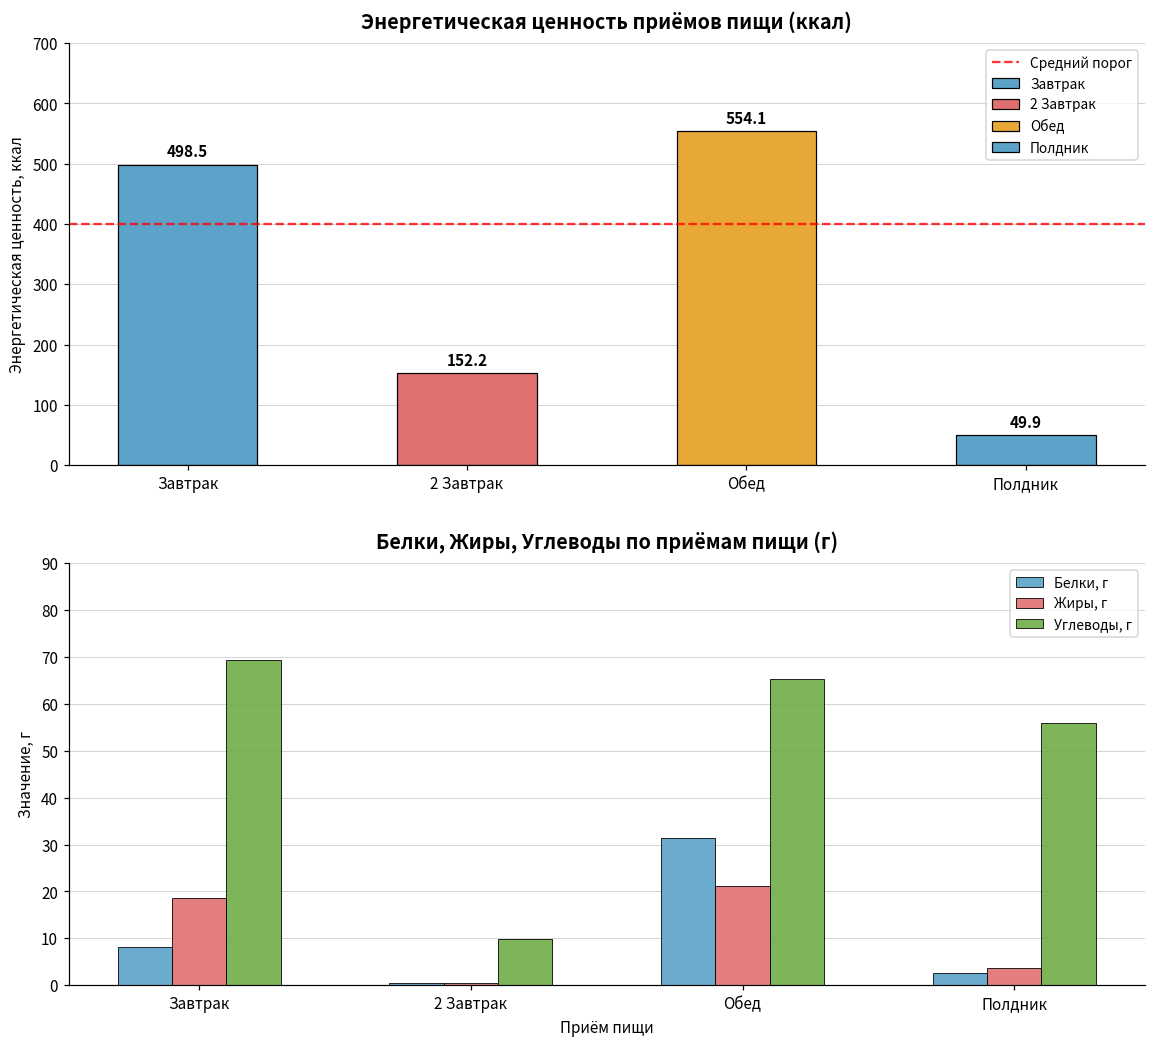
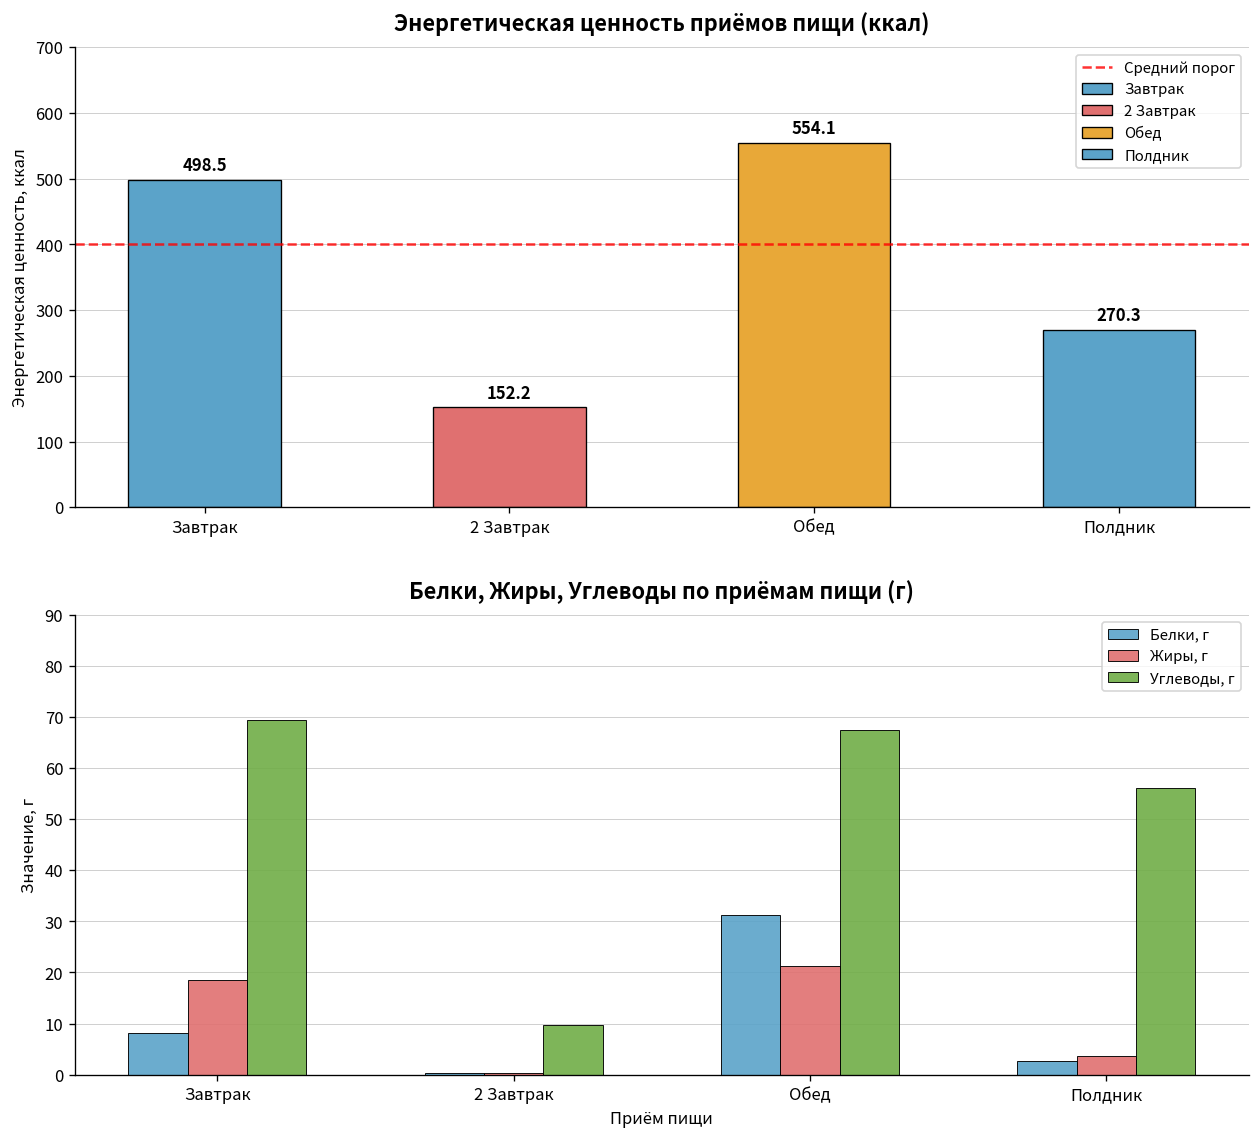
Энергетическая ценность приёмов пищи (ккал), Полдник: 49.9 -> 270.3
Белки, Жиры, Углеводы по приёмам пищи (г), Углеводы, г, Обед: 65 -> 68
